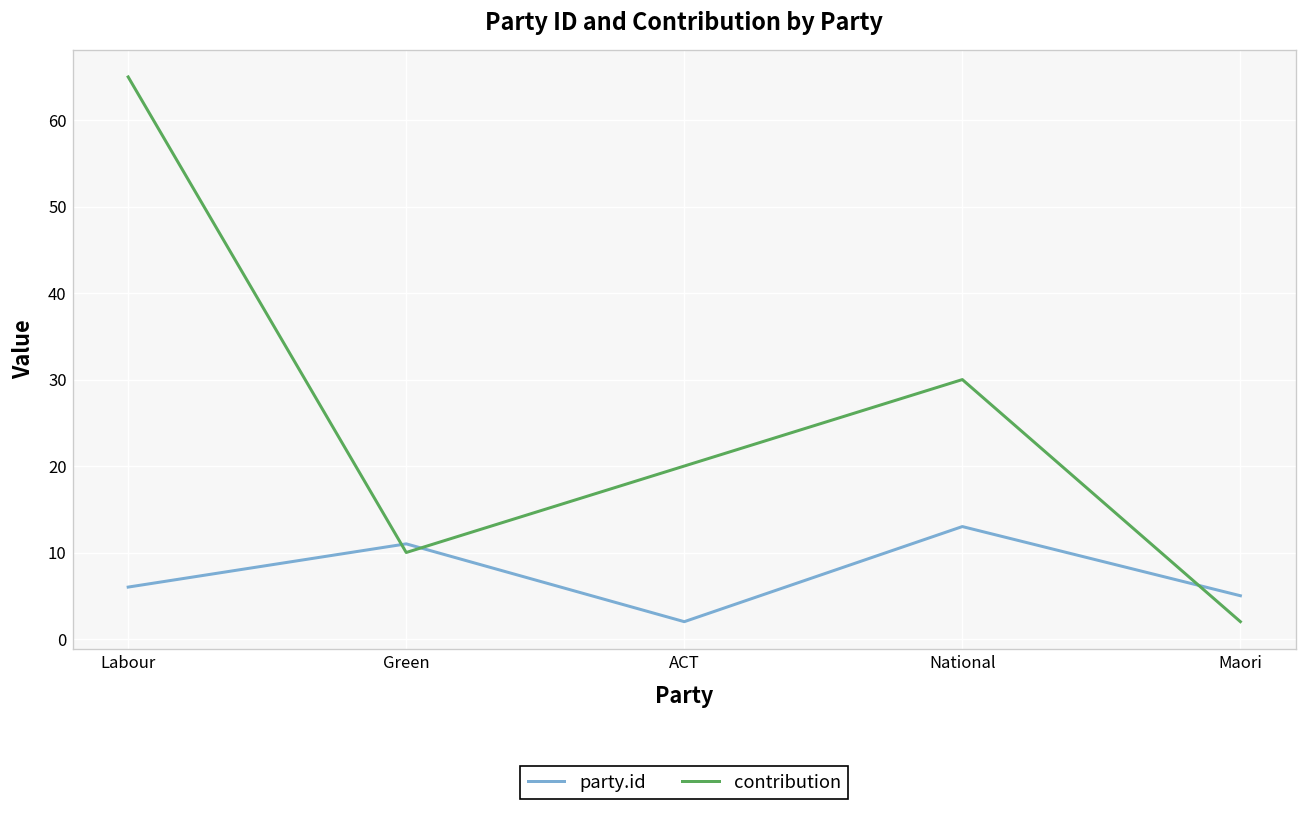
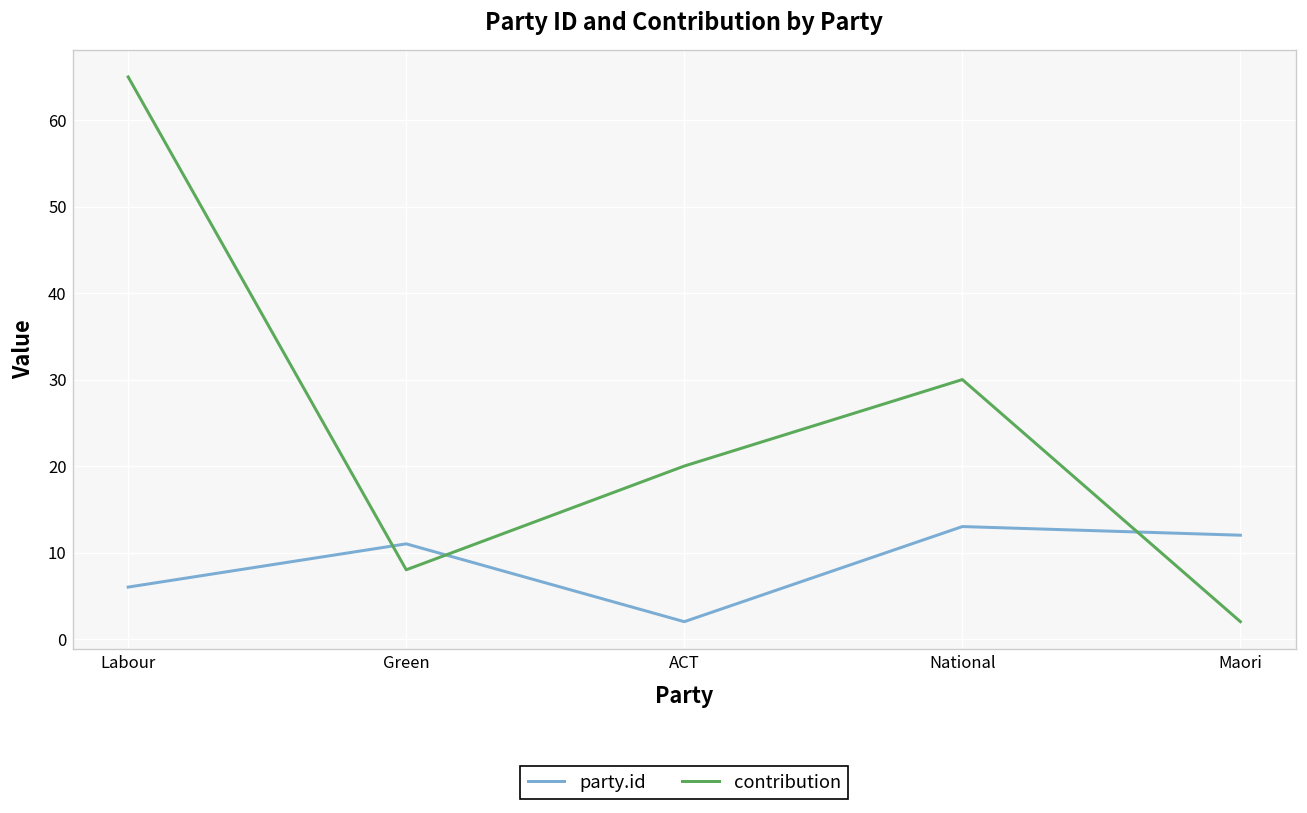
contribution, Green: 10 -> 8
party.id, Maori: 5 -> 12
